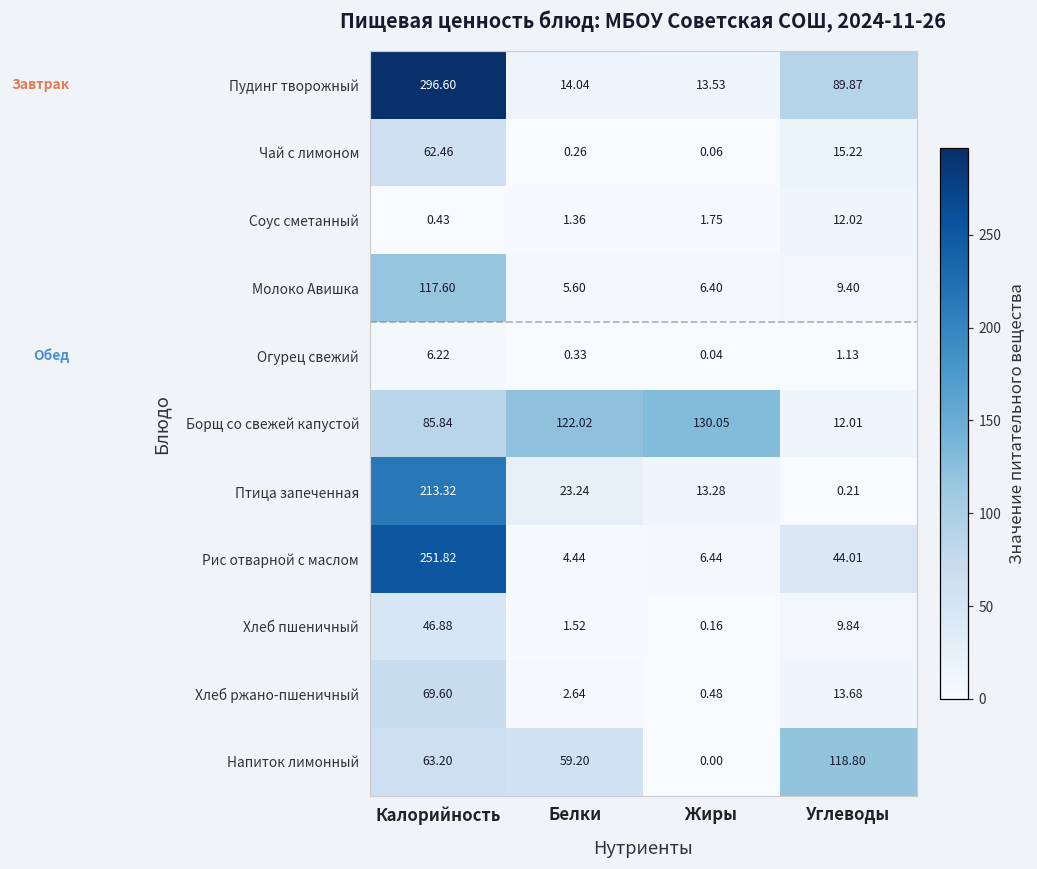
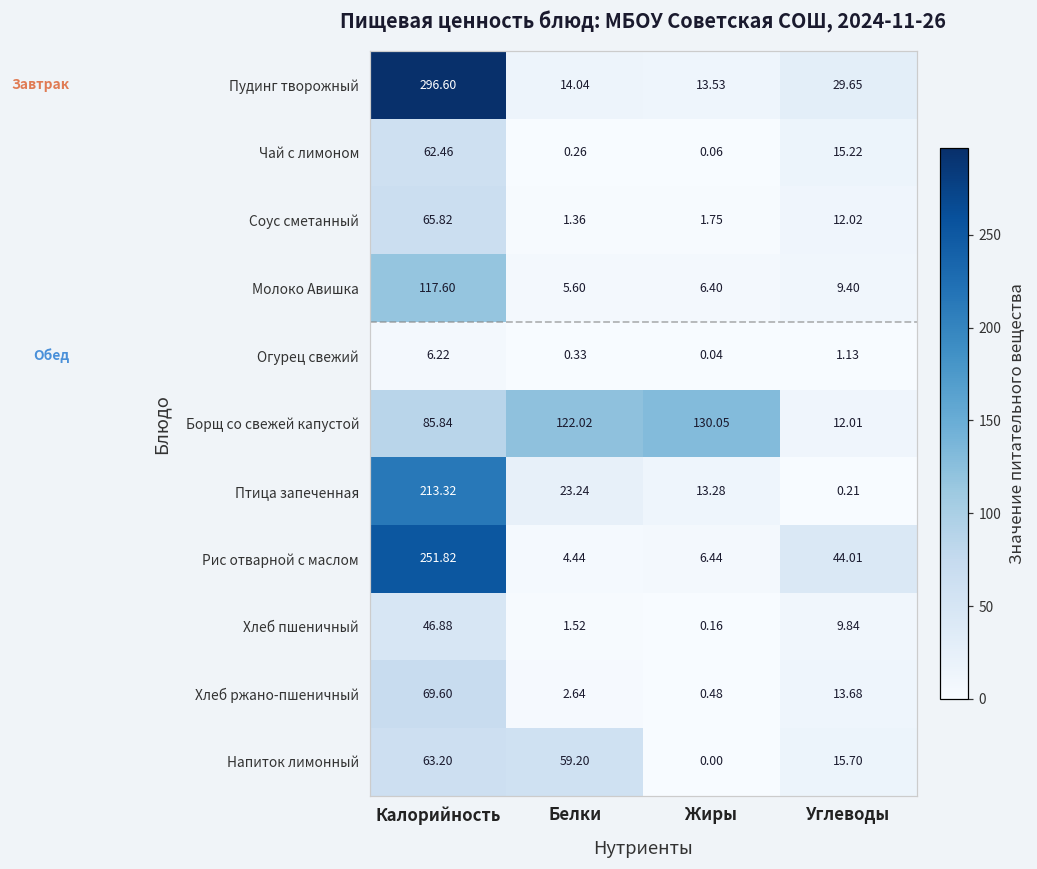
Пудинг творожный, Углеводы: 89.87 -> 29.65
Соус сметанный, Калорийность: 0.43 -> 65.82
Напиток лимонный, Углеводы: 118.80 -> 15.70
